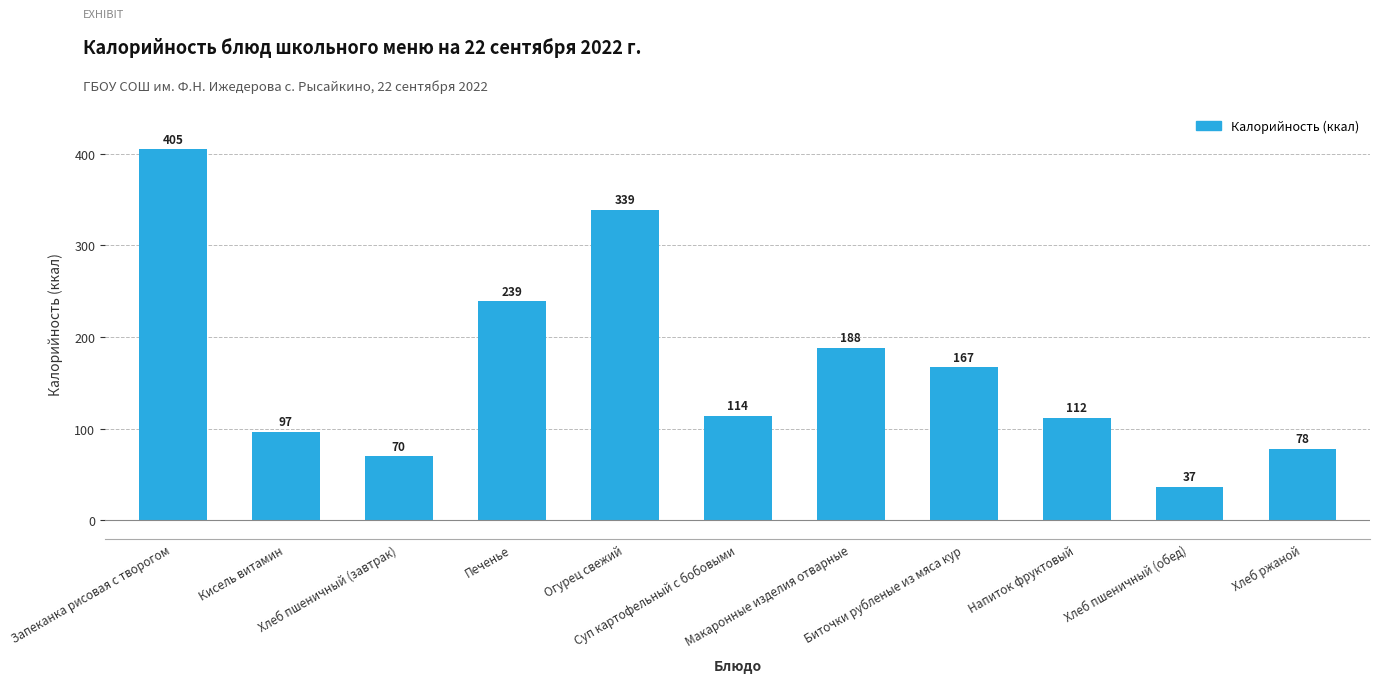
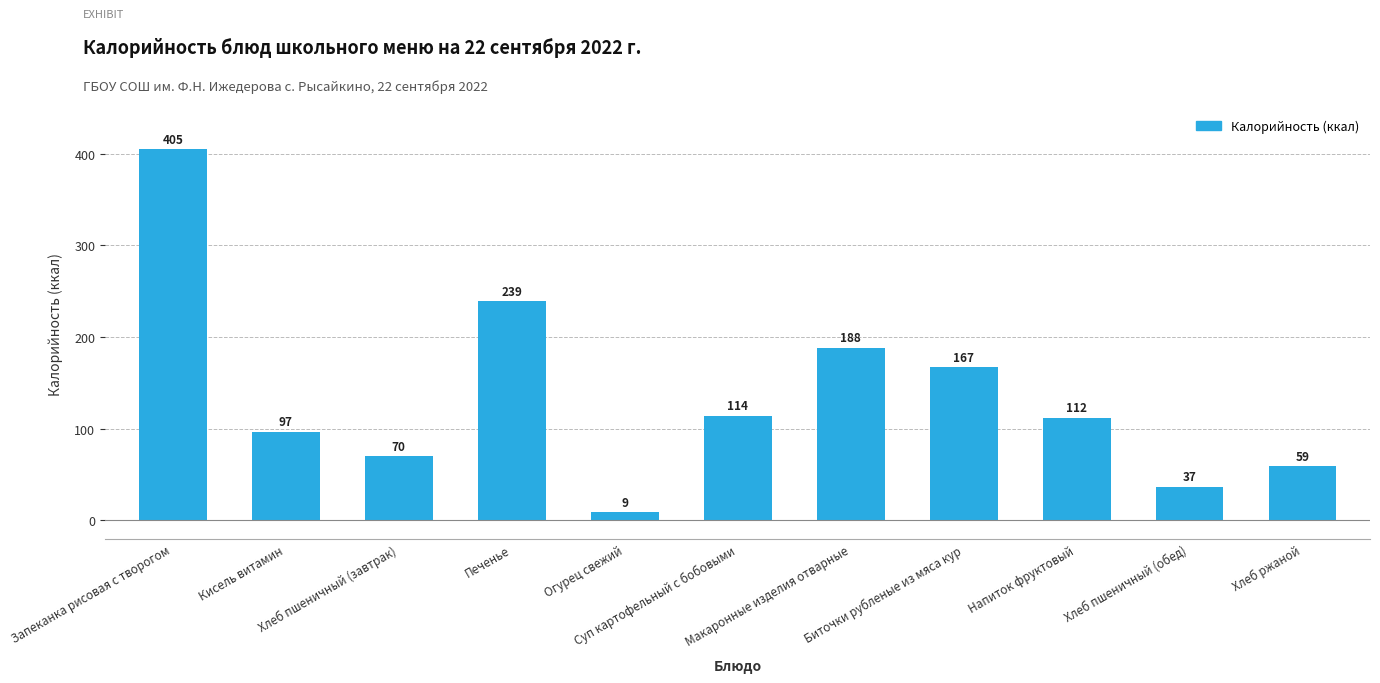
Огурец свежий: 339 -> 9
Хлеб ржаной: 78 -> 59
